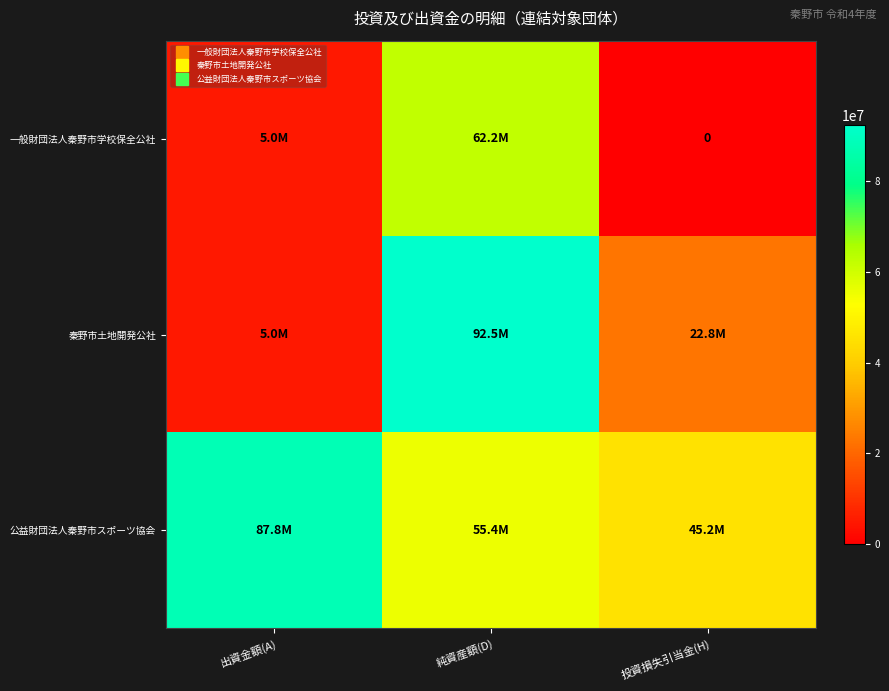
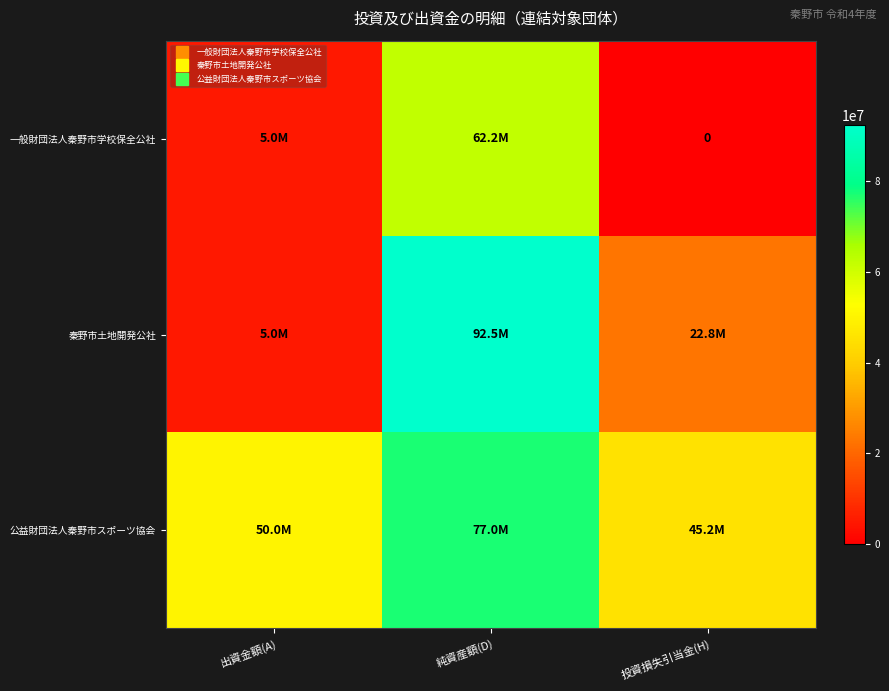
公益財団法人秦野市スポーツ協会, 出資金額(A): 87.8M -> 50.0M
公益財団法人秦野市スポーツ協会, 純資産額(D): 55.4M -> 77.0M
